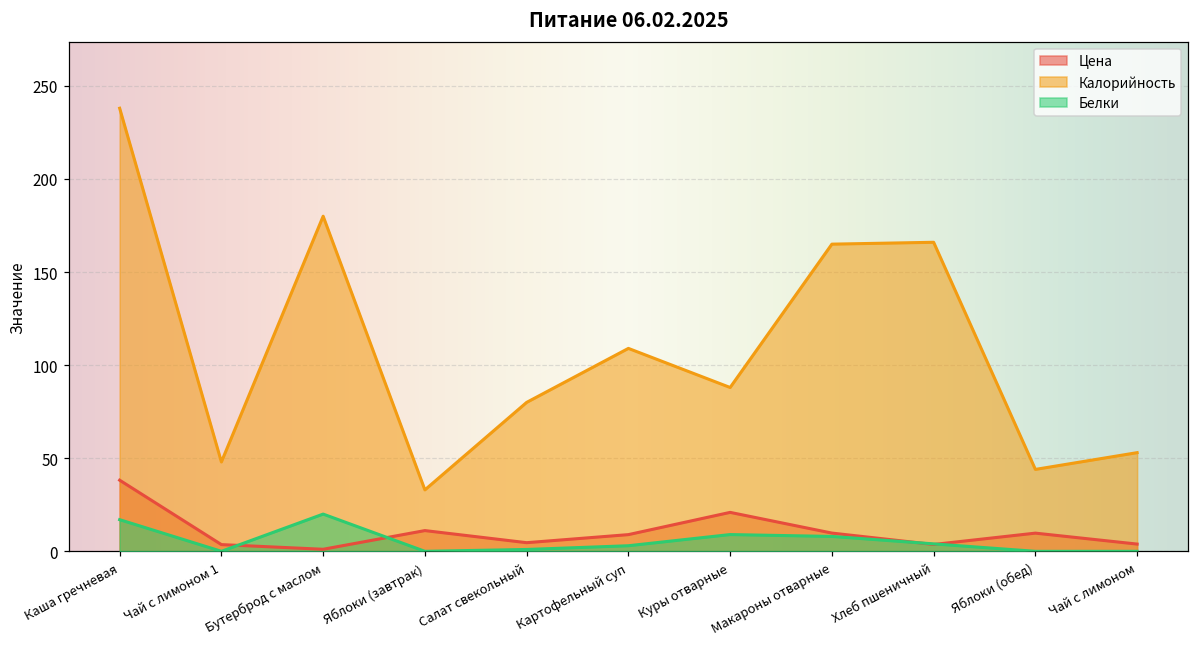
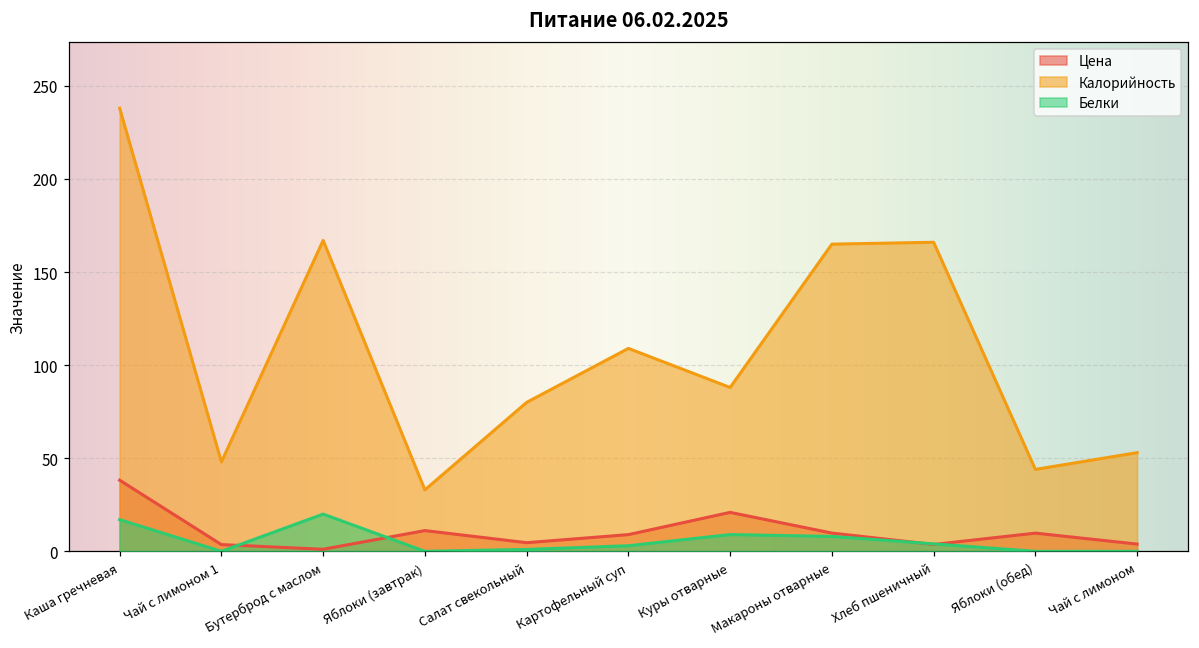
Калорийность, Бутерброд с маслом: 180 -> 167
